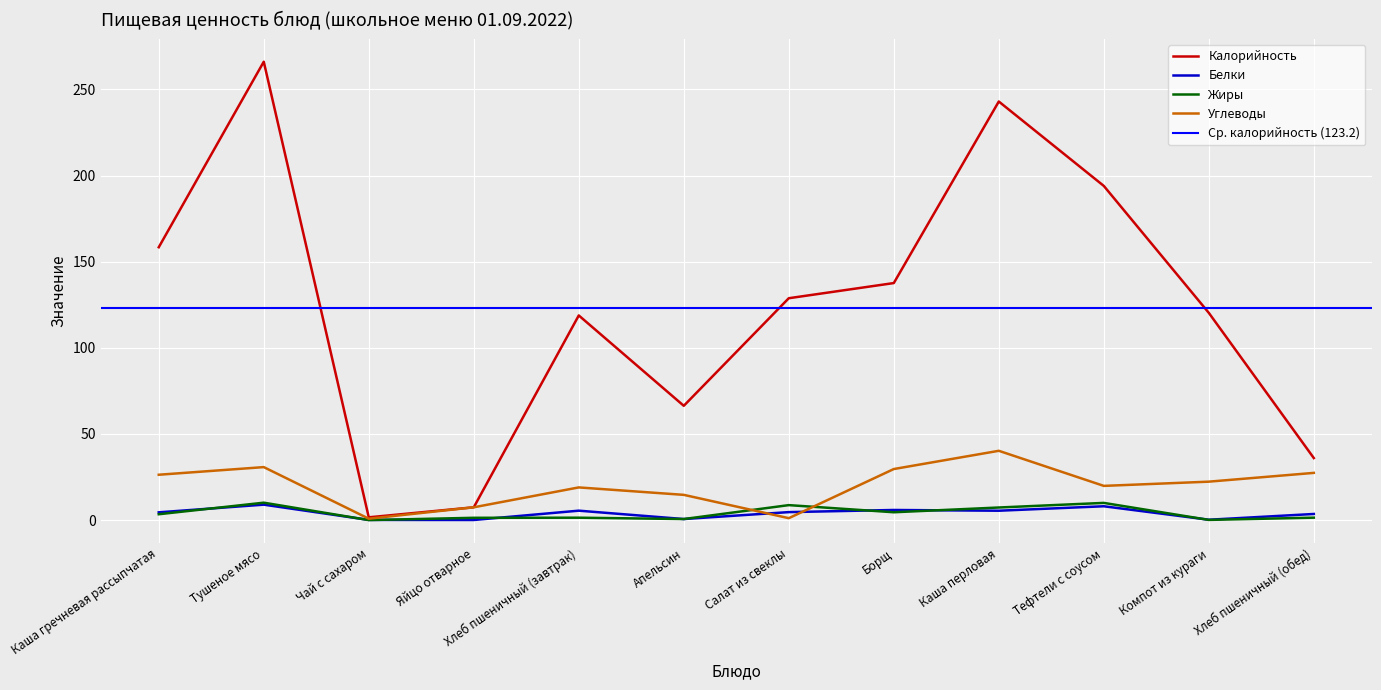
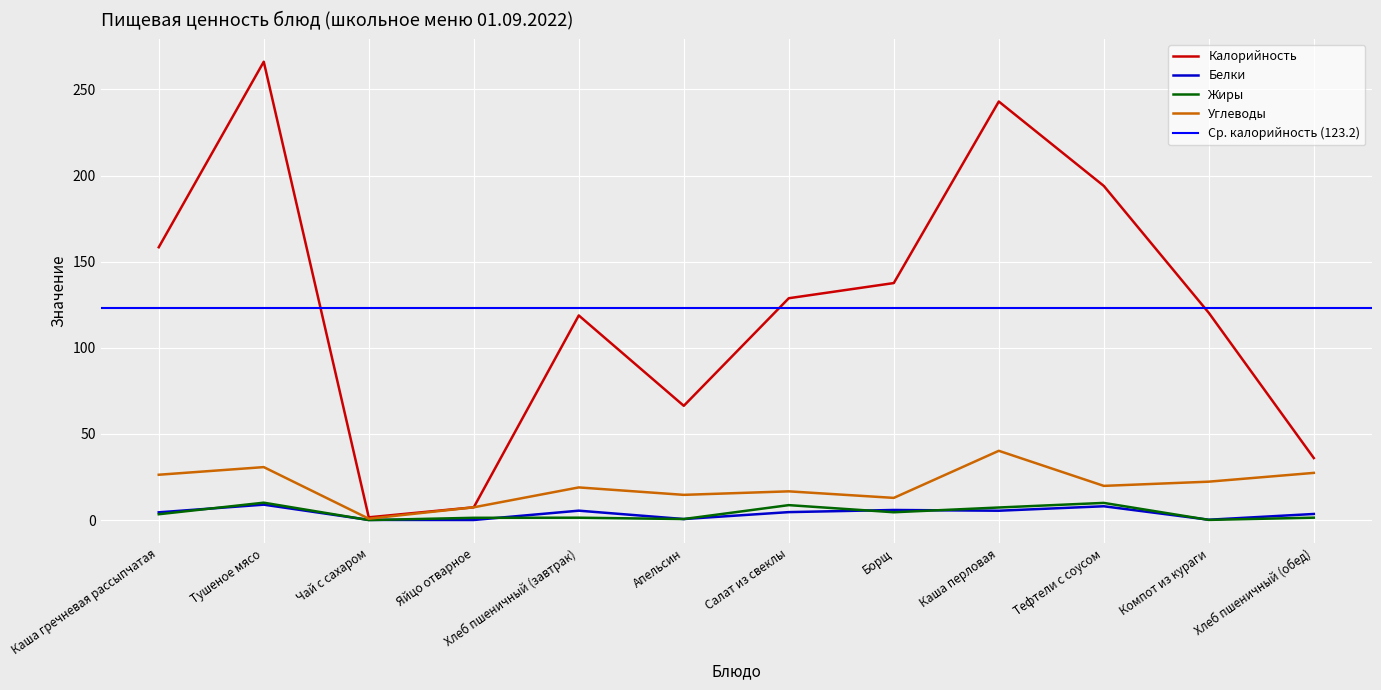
Углеводы, Салат из свеклы: 1 -> 17
Углеводы, Борщ: 30 -> 13
